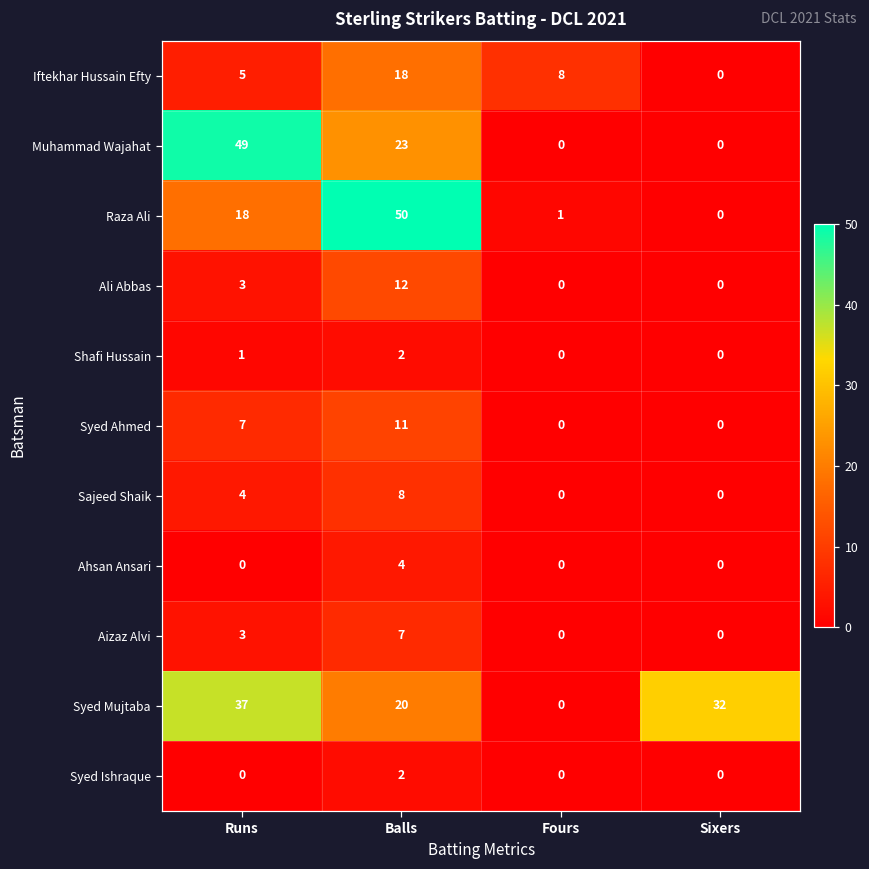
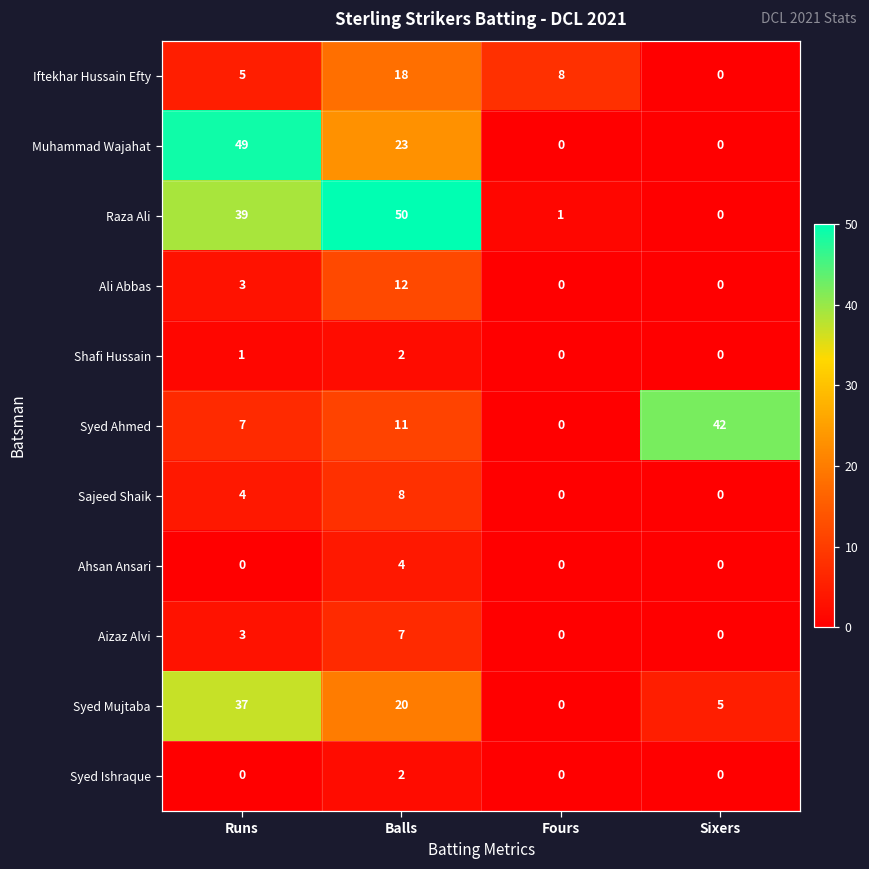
Raza Ali, Runs: 18 -> 39
Syed Ahmed, Sixers: 0 -> 42
Syed Mujtaba, Sixers: 32 -> 5
